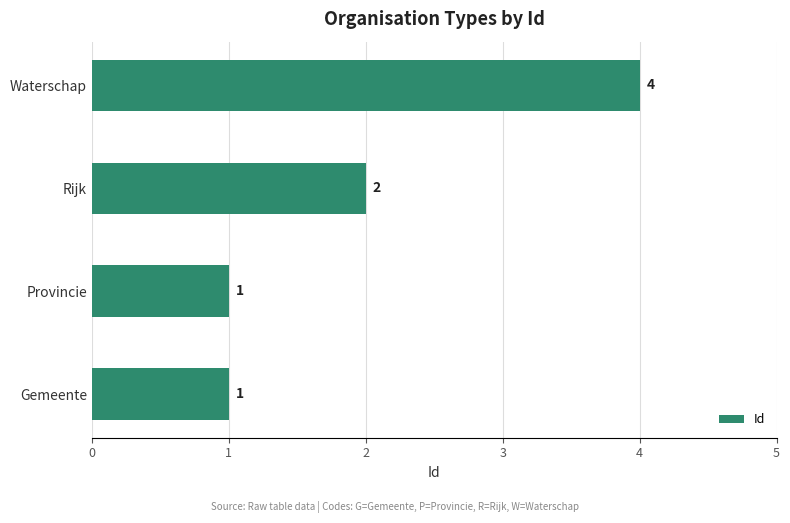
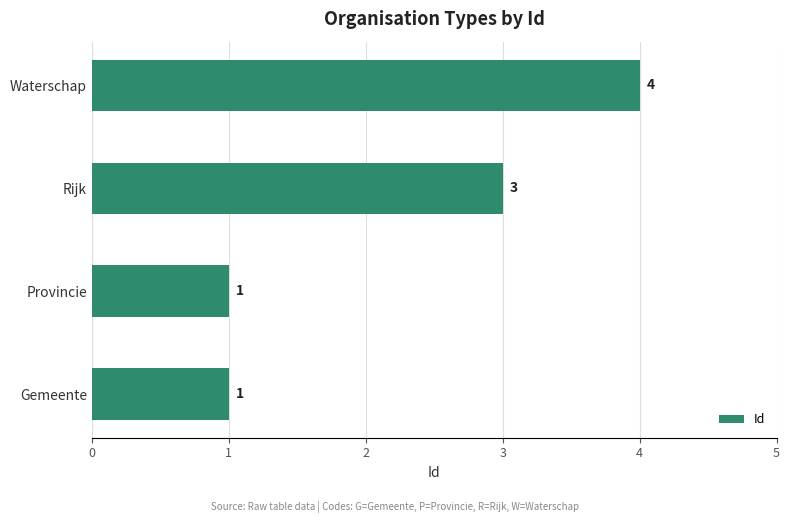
Rijk: 2 -> 3
